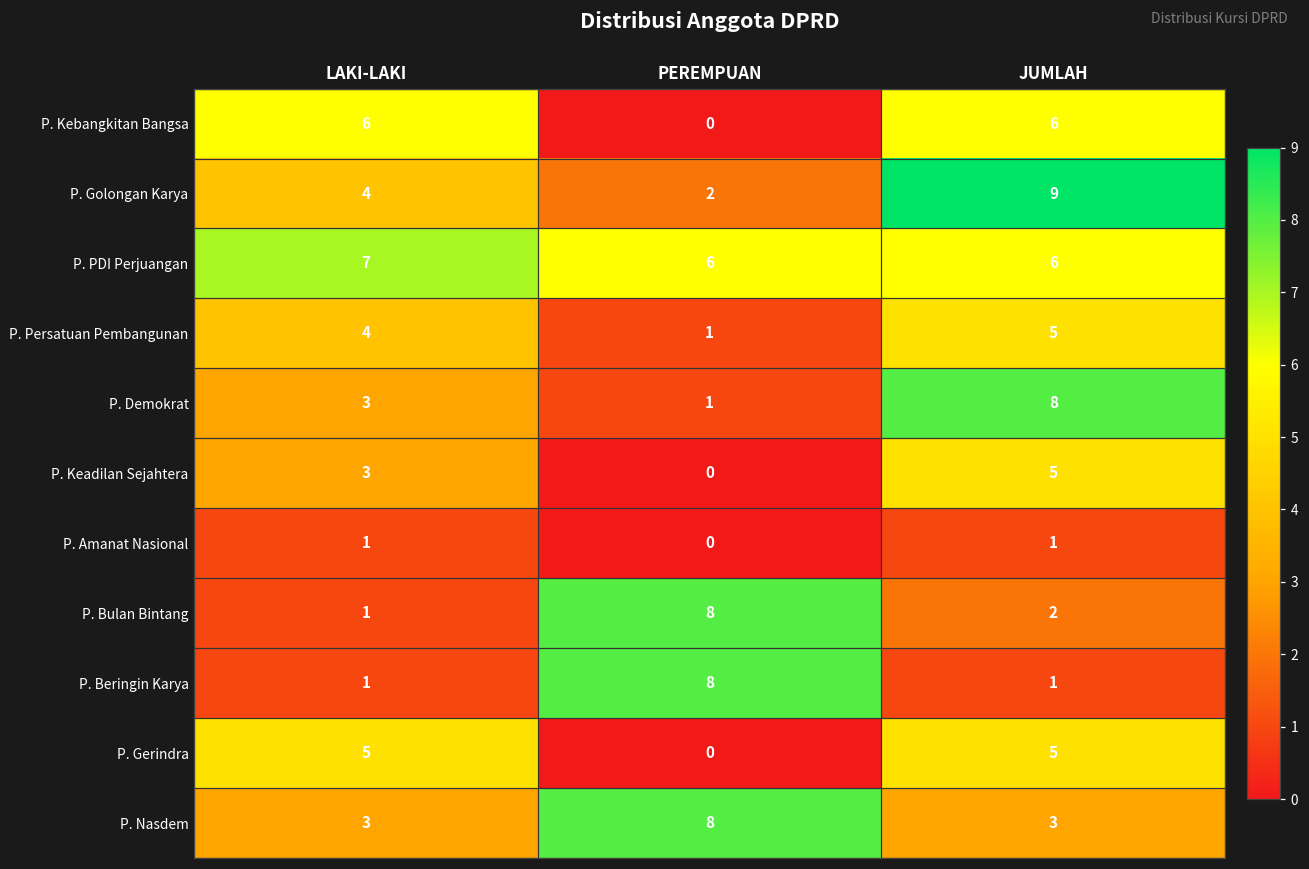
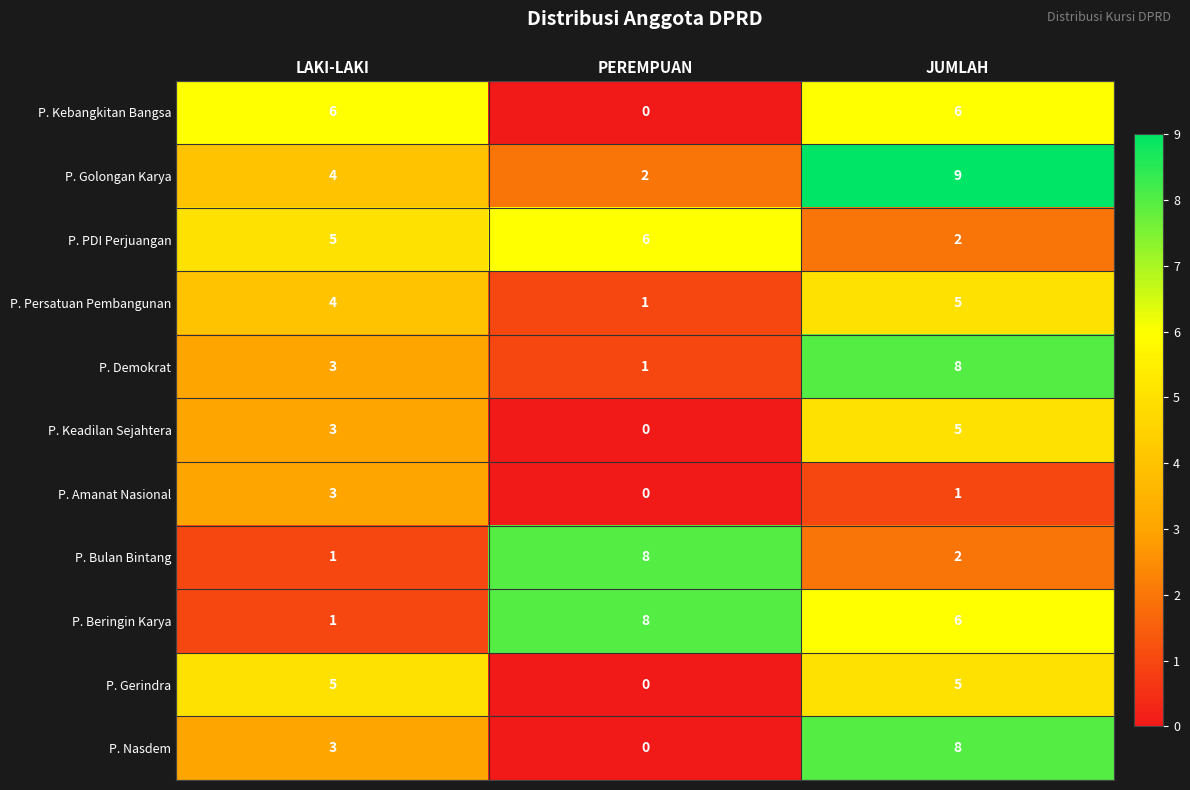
P. PDI Perjuangan, LAKI-LAKI: 7 -> 5
P. PDI Perjuangan, JUMLAH: 6 -> 2
P. Amanat Nasional, LAKI-LAKI: 1 -> 3
P. Beringin Karya, JUMLAH: 1 -> 6
P. Nasdem, PEREMPUAN: 8 -> 0
P. Nasdem, JUMLAH: 3 -> 8
